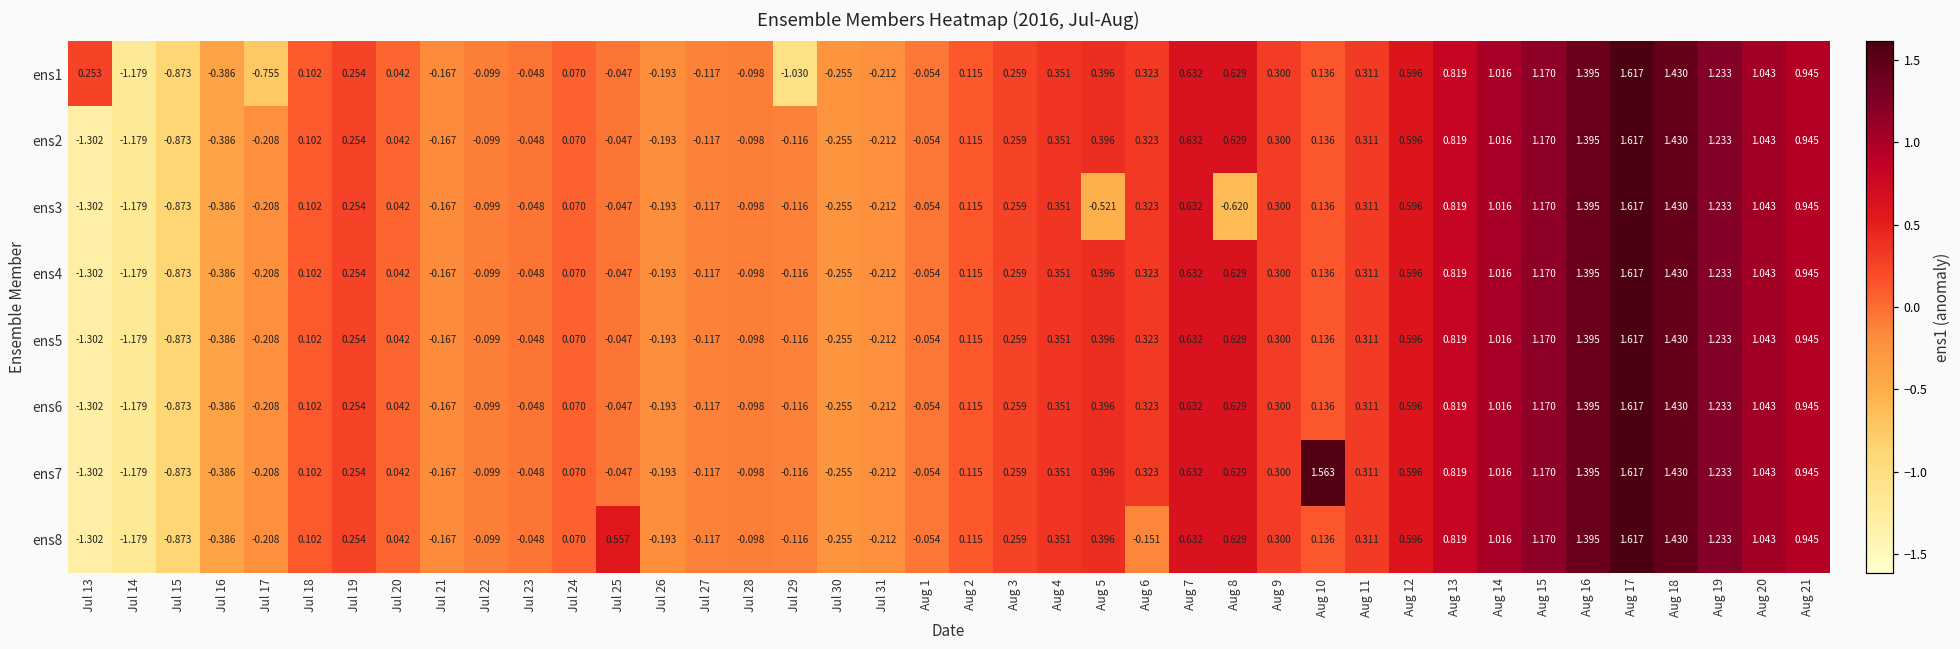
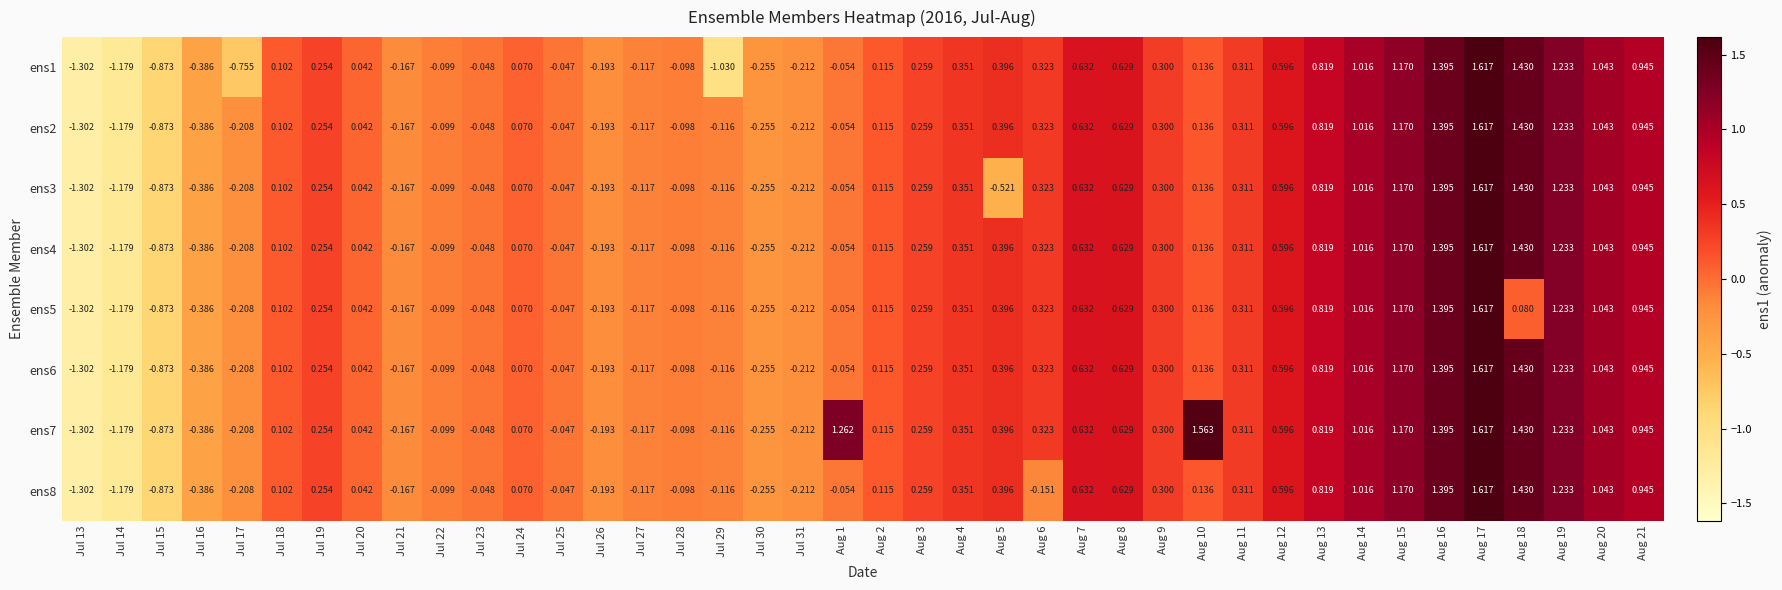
ens1, Jul 13: 0.253 -> -1.302
ens3, Aug 8: -0.620 -> 0.629
ens5, Aug 18: 1.430 -> 0.080
ens7, Aug 1: -0.054 -> 1.262
ens8, Jul 25: 0.557 -> -0.047
